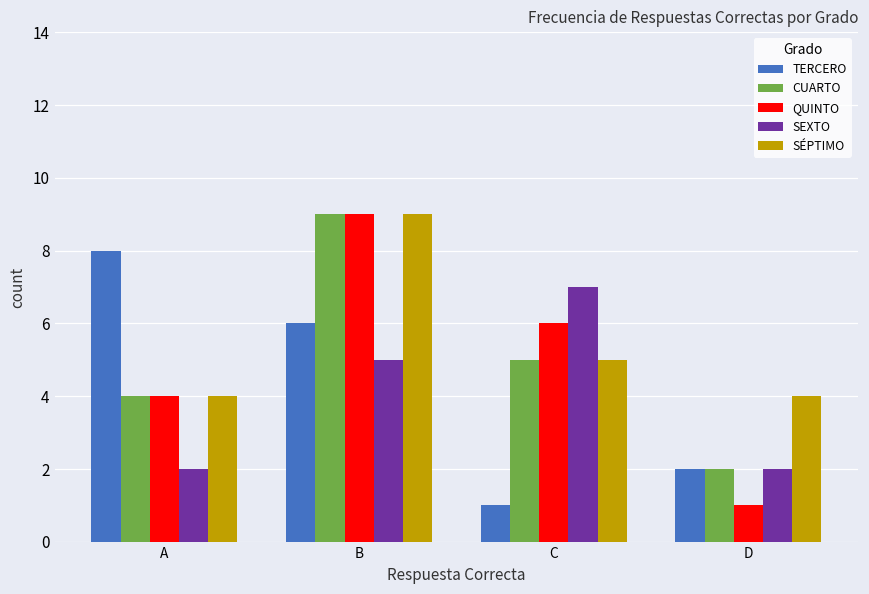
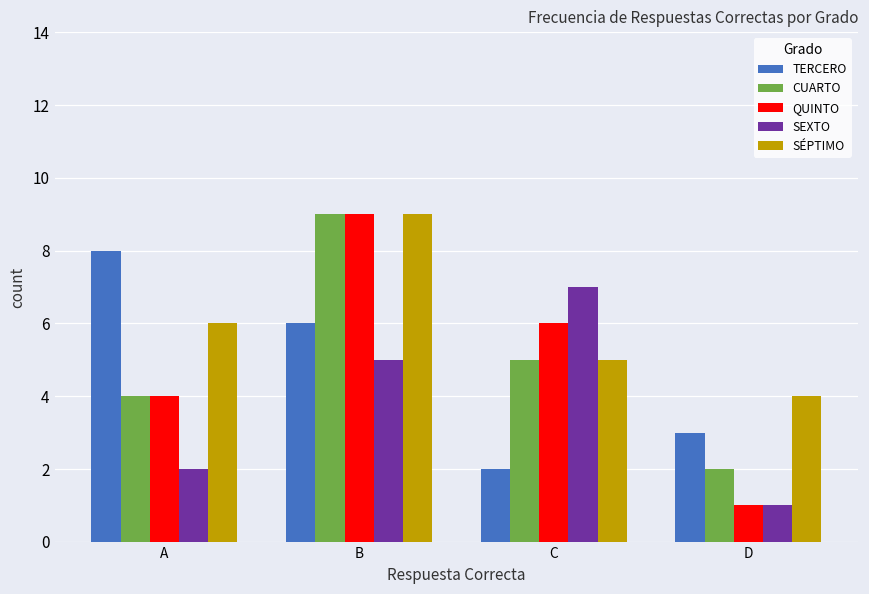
SÉPTIMO, A: 4 -> 6
TERCERO, C: 1 -> 2
TERCERO, D: 2 -> 3
SEXTO, D: 2 -> 1
